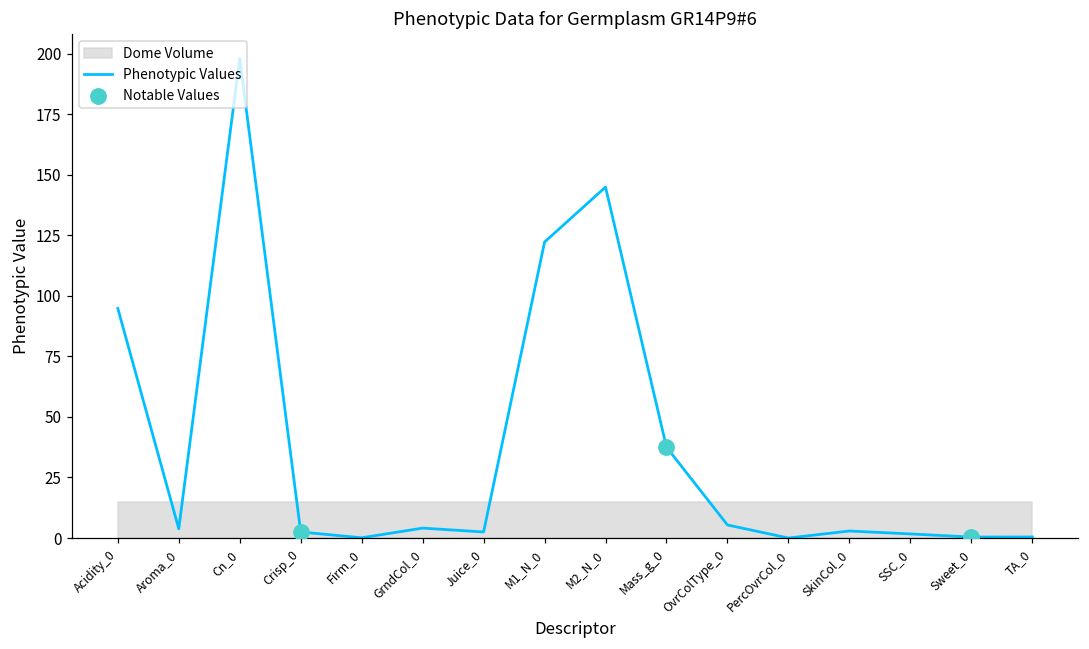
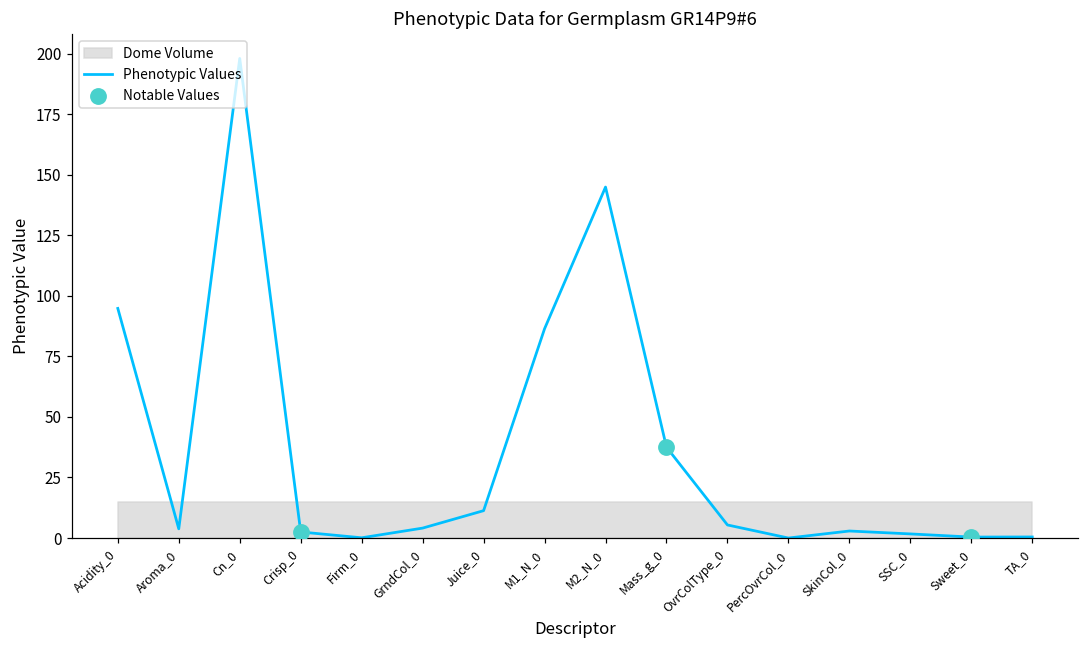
Phenotypic Values, Juice_0: 3 -> 11
Phenotypic Values, M1_N_0: 122 -> 86
